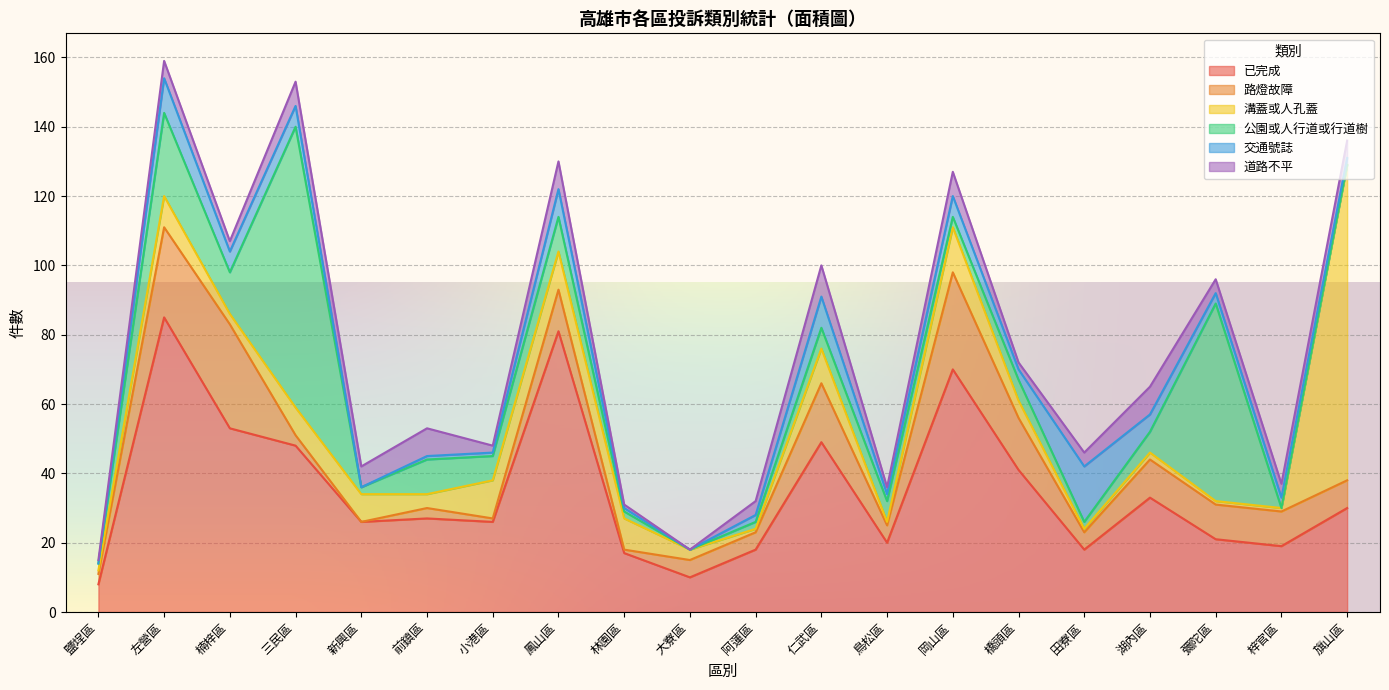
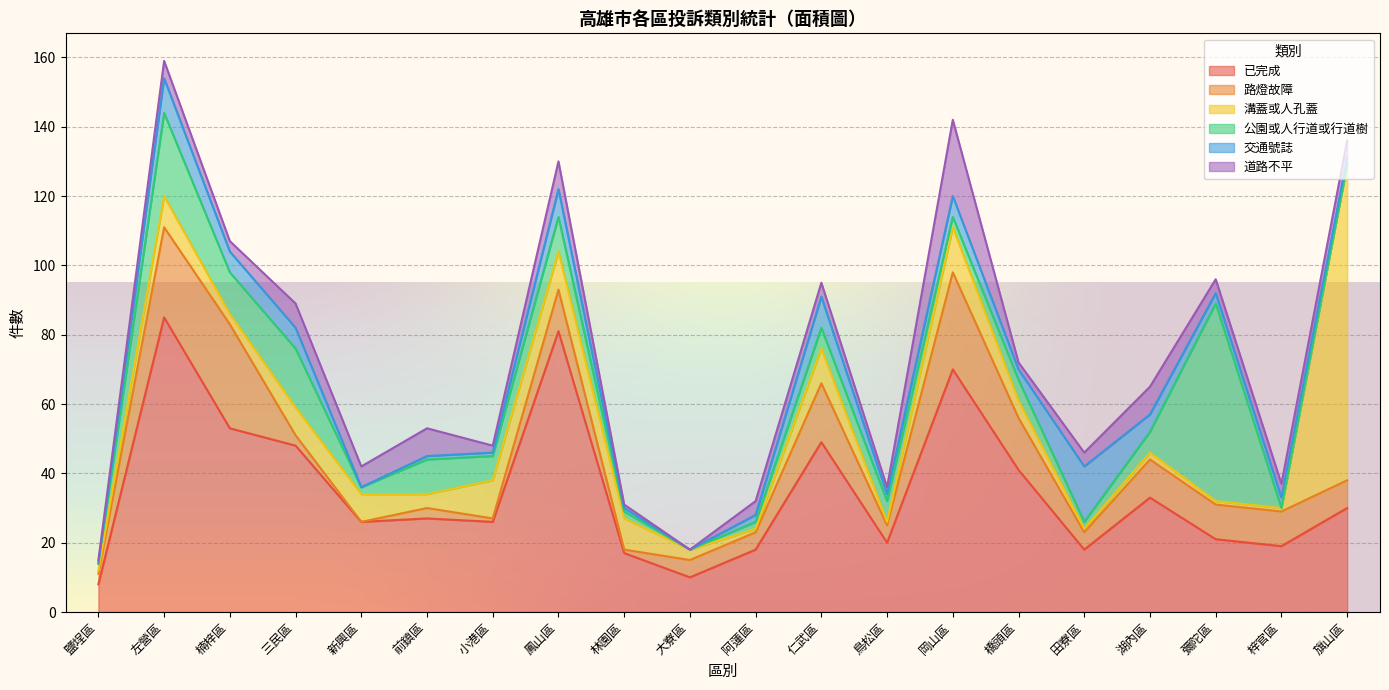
公園或人行道或行道樹, 三民區: 81 -> 17
道路不平, 仁武區: 9 -> 4
道路不平, 岡山區: 7 -> 22
